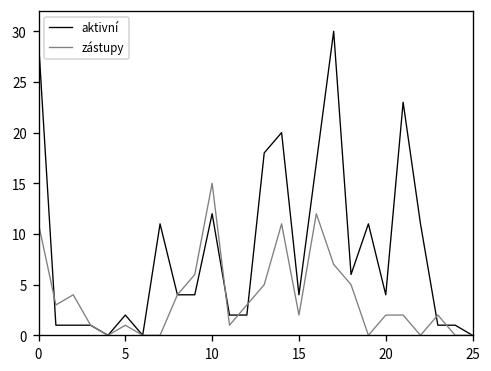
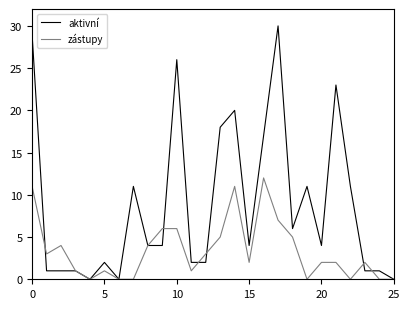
aktivní, 10: 12 -> 26
zástupy, 10: 15 -> 6
